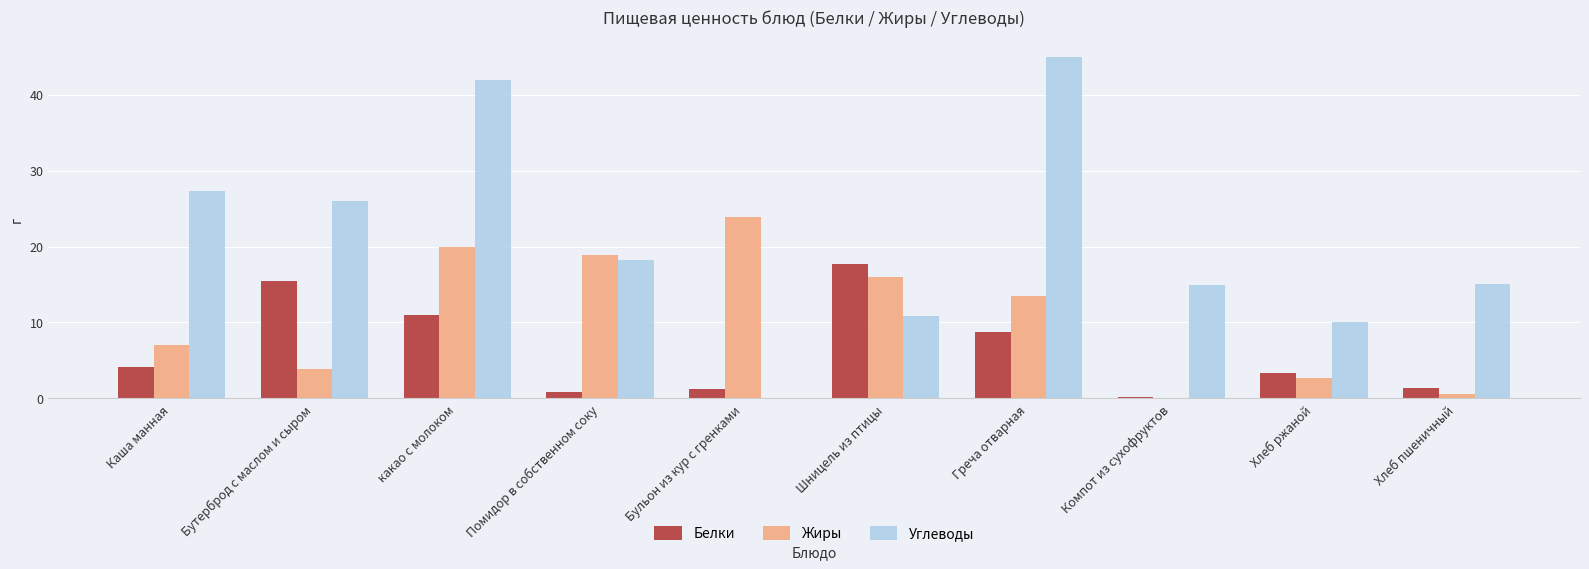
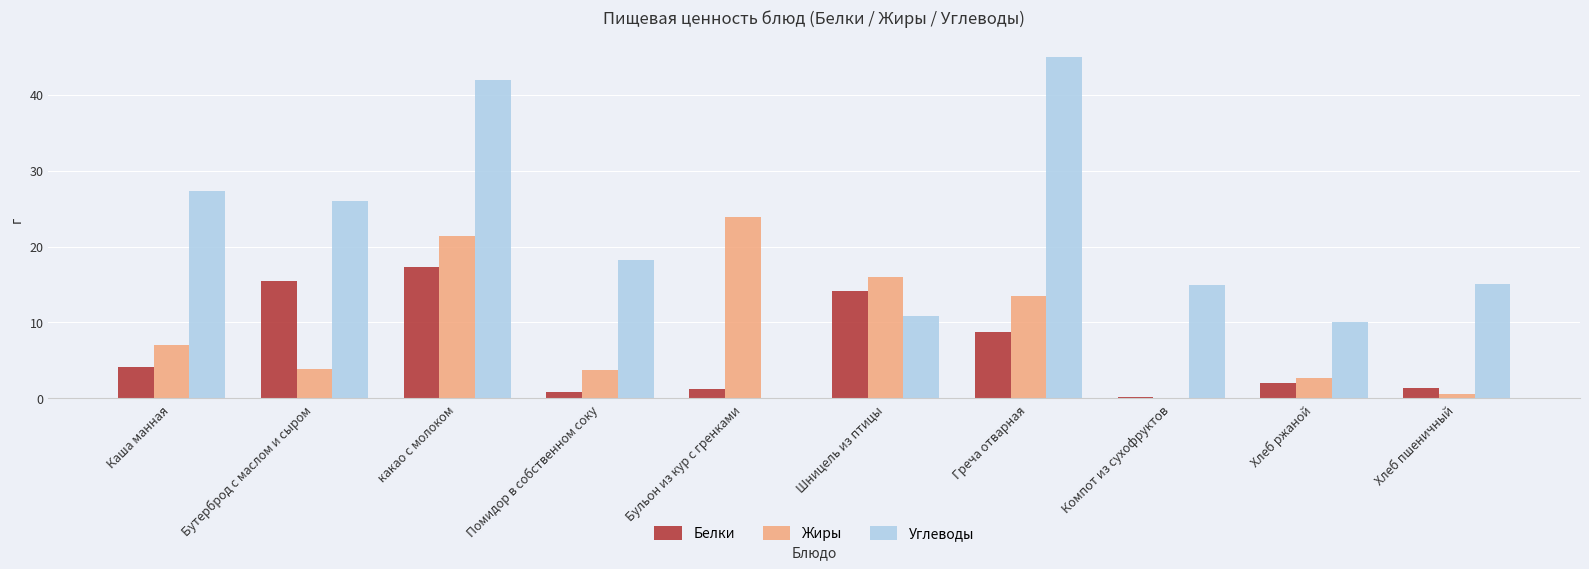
Белки, какао с молоком: 11 -> 17
Жиры, какао с молоком: 20 -> 21
Жиры, Помидор в собственном соку: 19 -> 4
Белки, Шницель из птицы: 18 -> 14
Белки, Хлеб ржаной: 3 -> 2
